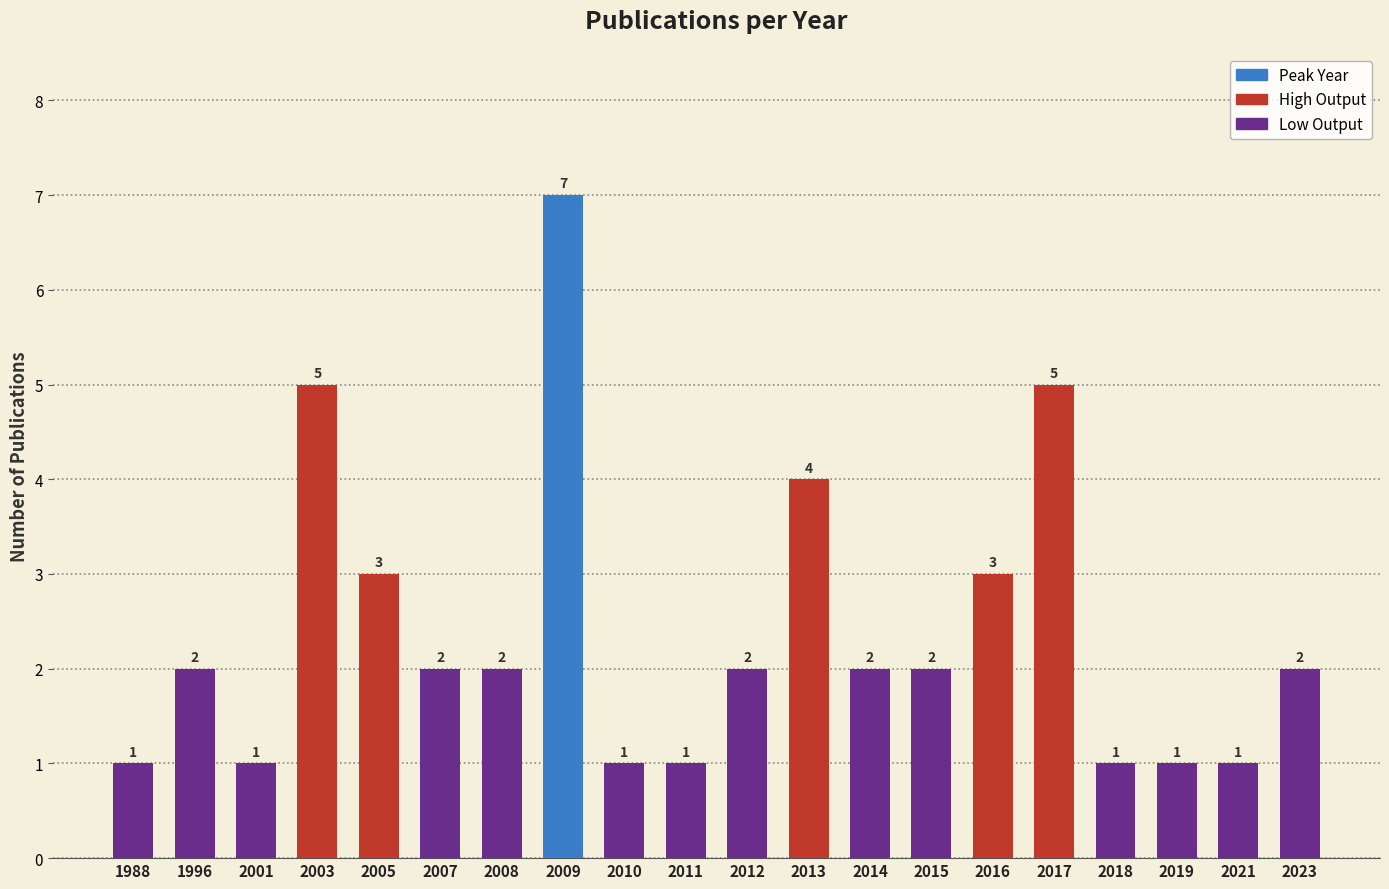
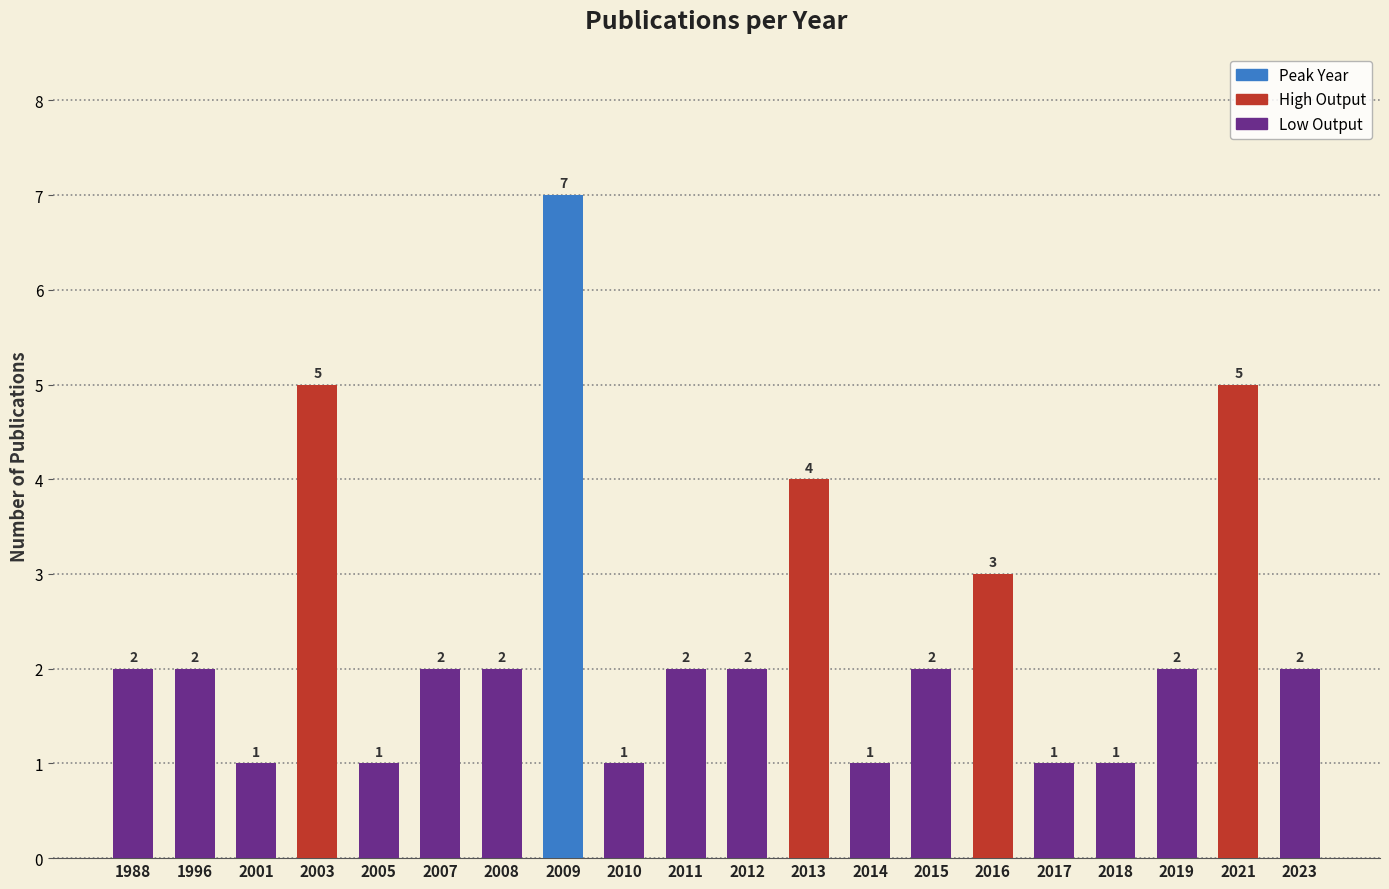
1988: 1 -> 2
2005: 3 -> 1
2011: 1 -> 2
2014: 2 -> 1
2017: 5 -> 1
2019: 1 -> 2
2021: 1 -> 5
